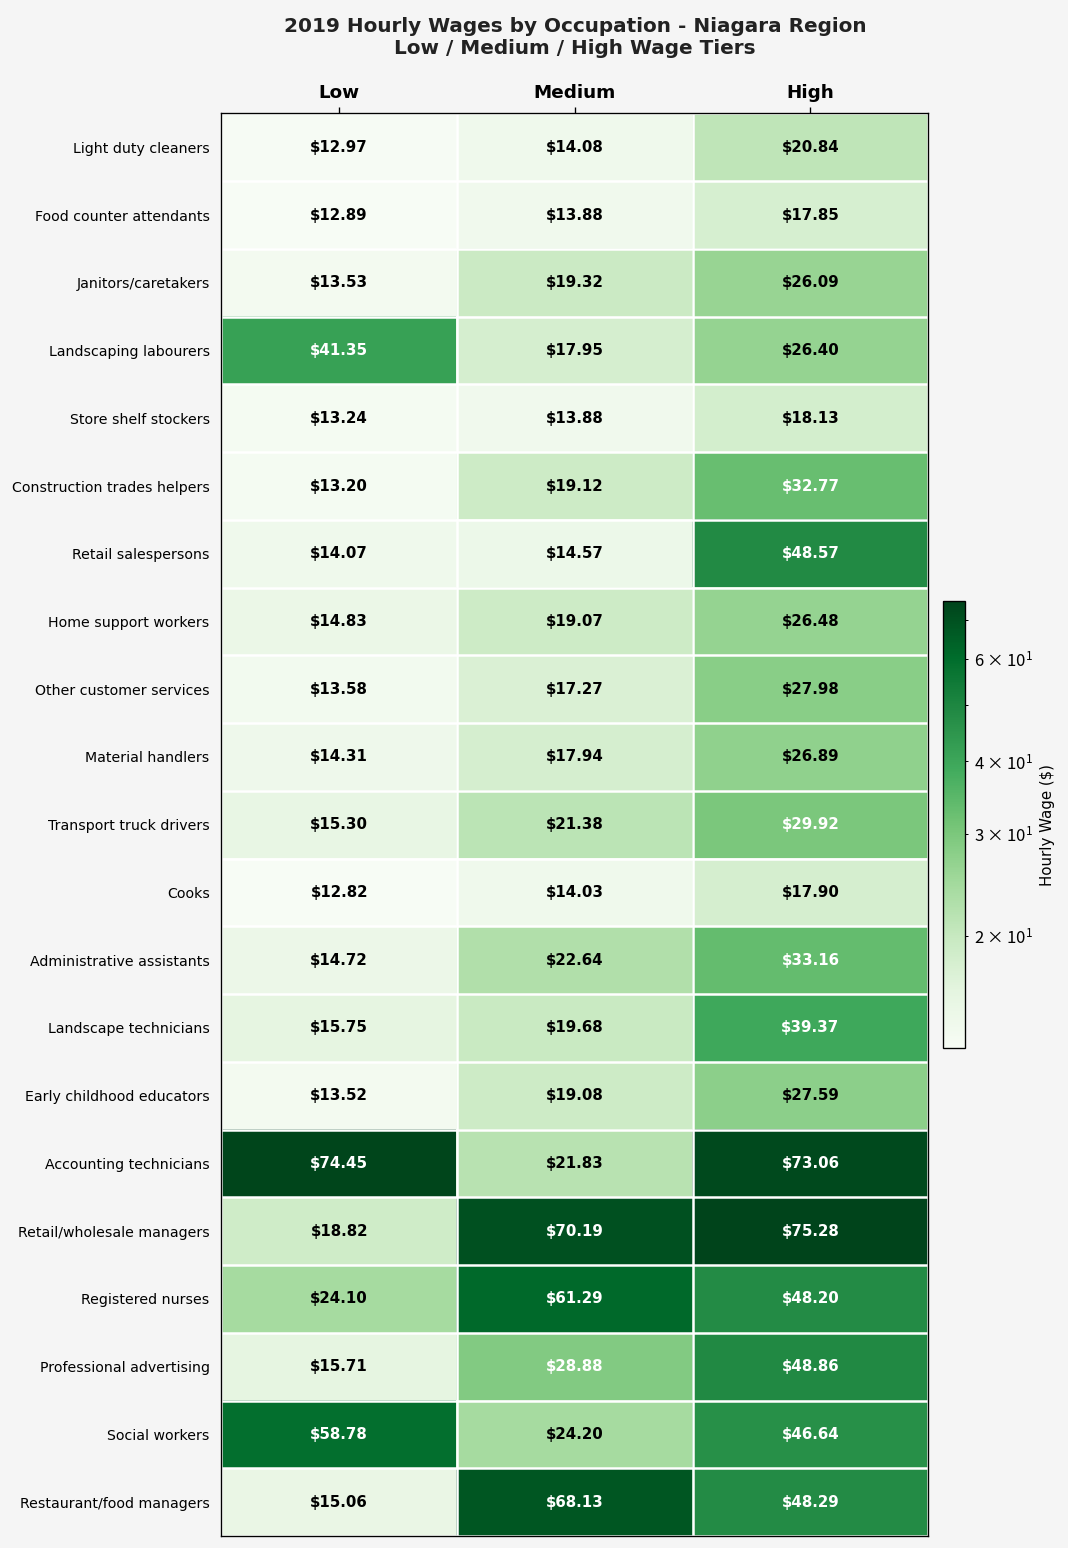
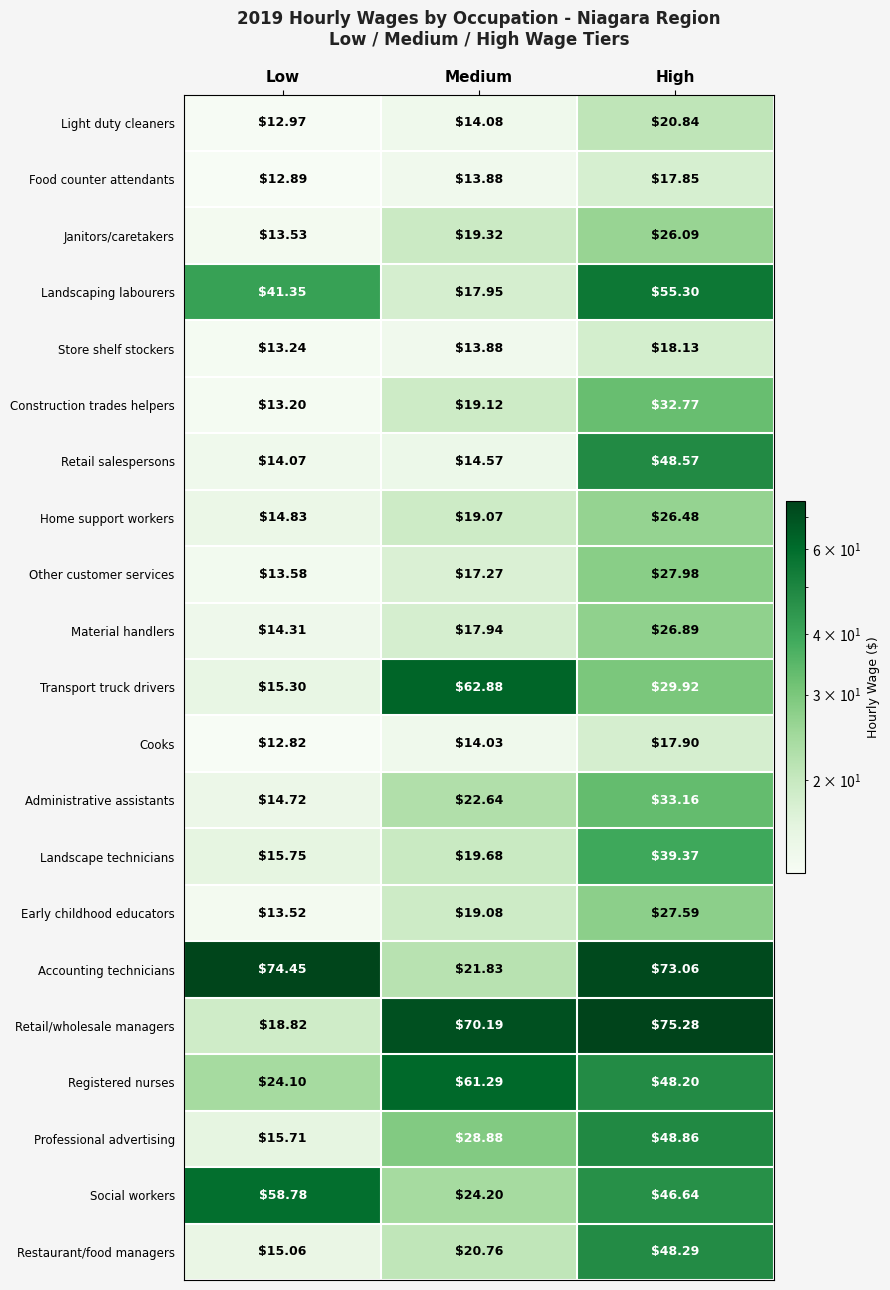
Landscaping labourers, High: $26.40 -> $55.30
Transport truck drivers, Medium: $21.38 -> $62.88
Restaurant/food managers, Medium: $68.13 -> $20.76
